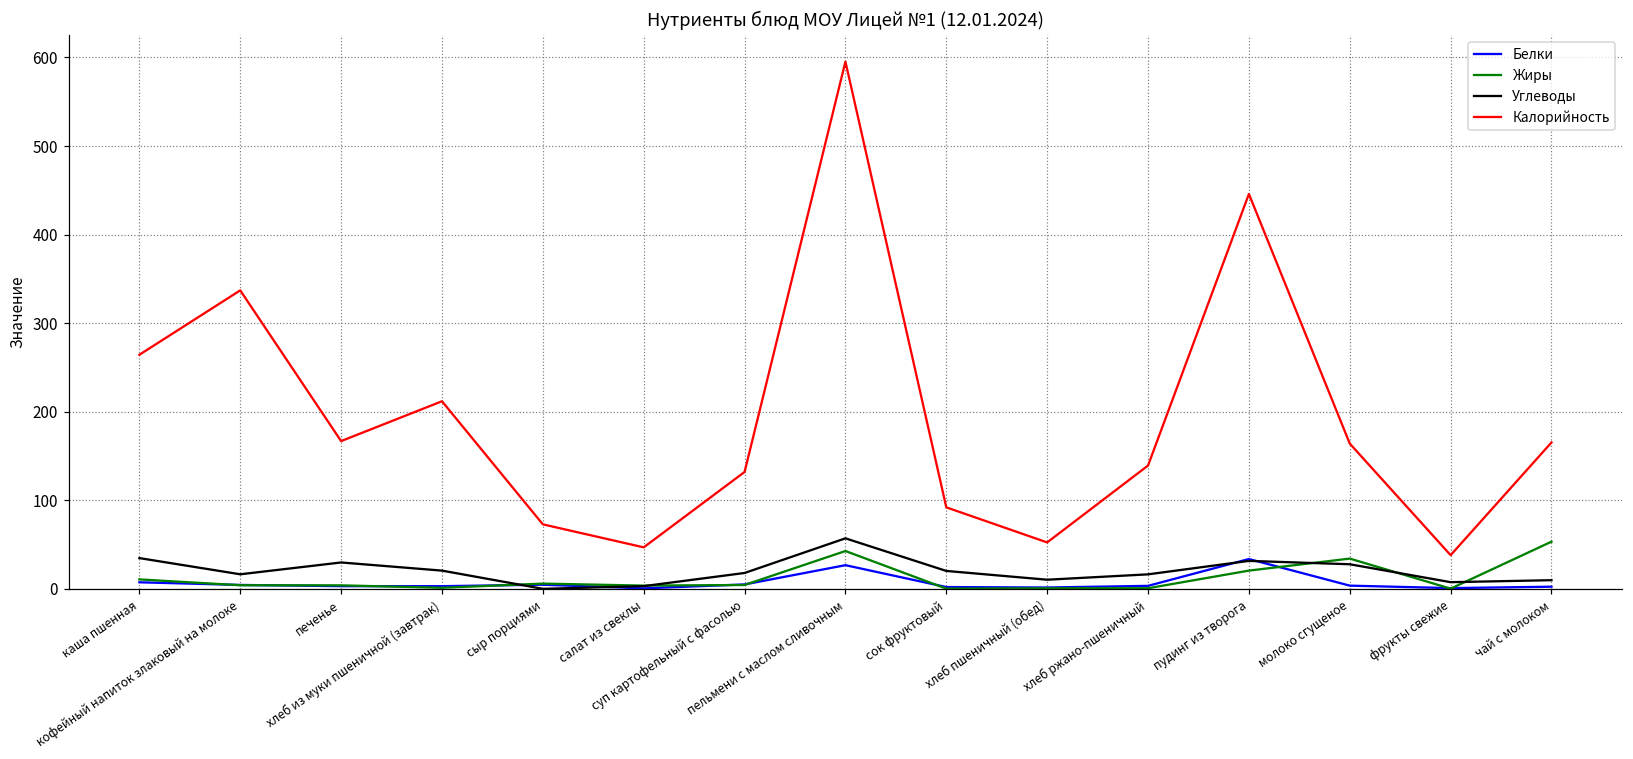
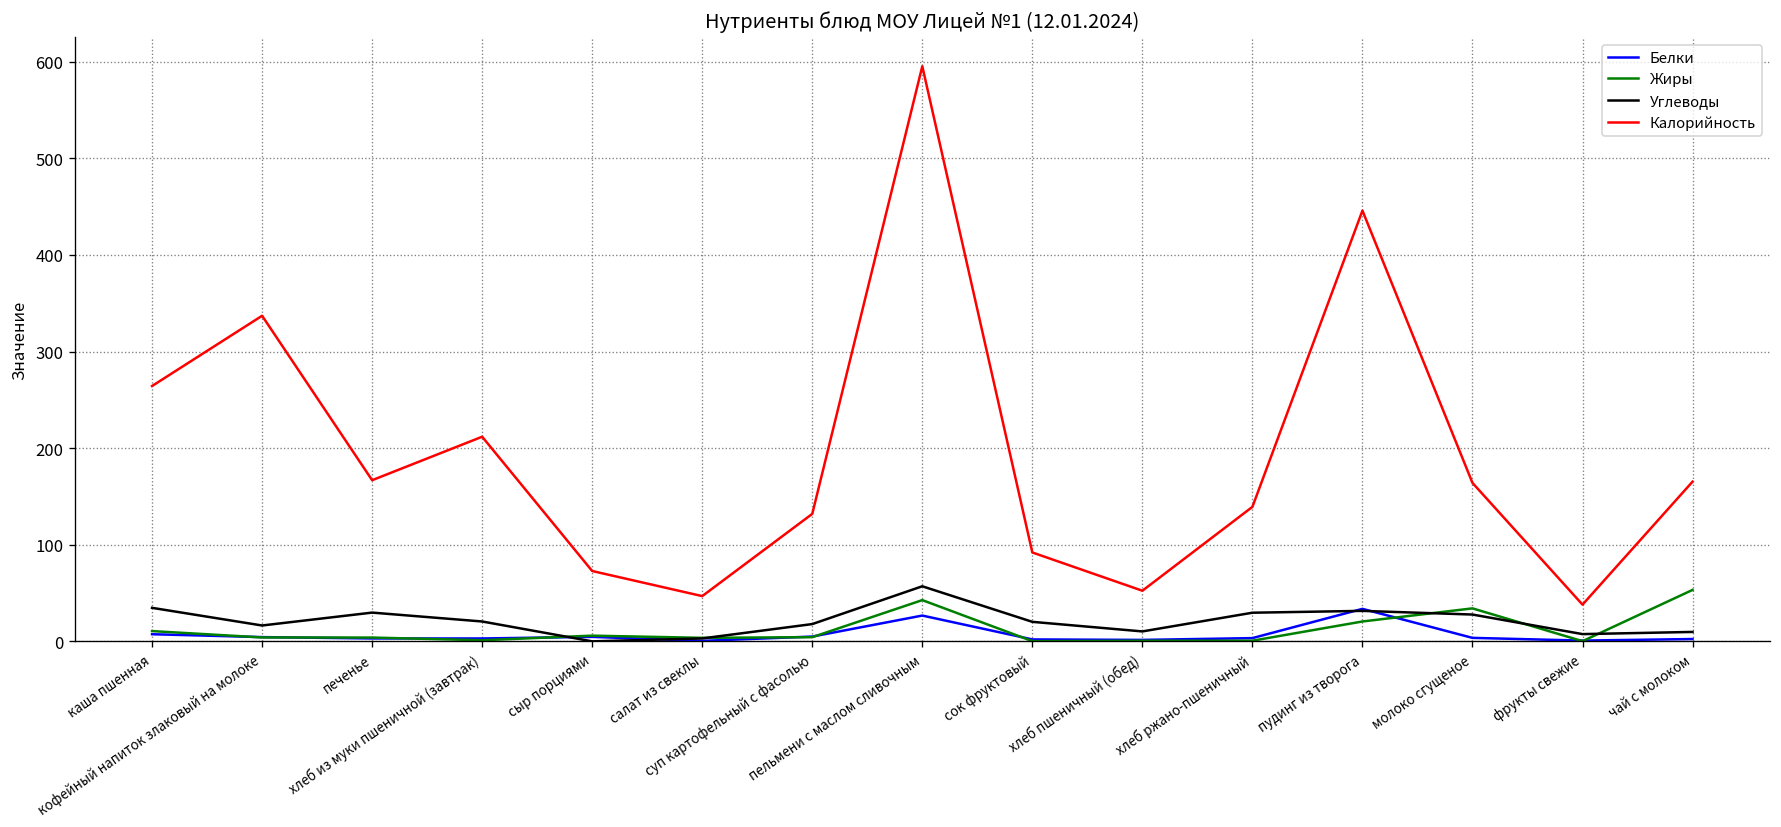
Углеводы, хлеб ржано-пшеничный: 20 -> 30
